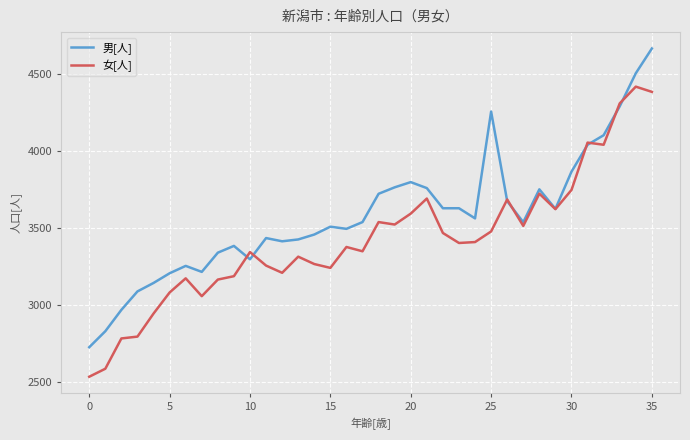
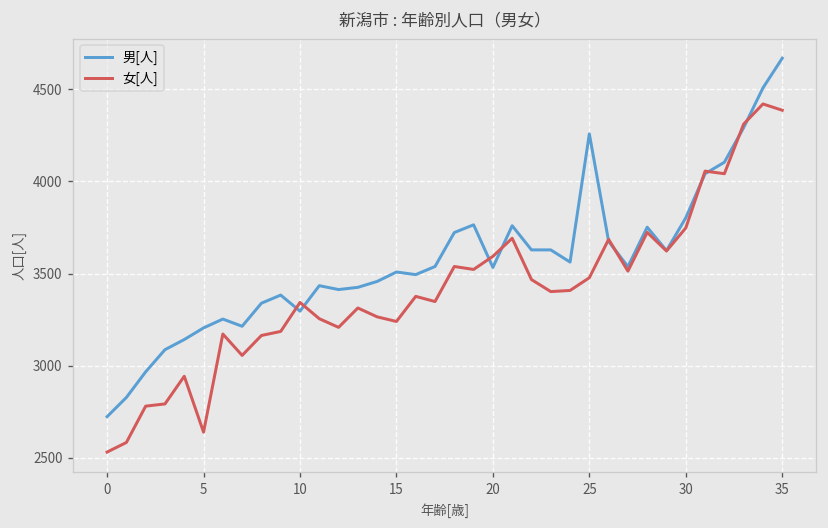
女[人], 5: 3080 -> 2640
男[人], 20: 3800 -> 3530
男[人], 30: 3870 -> 3800
